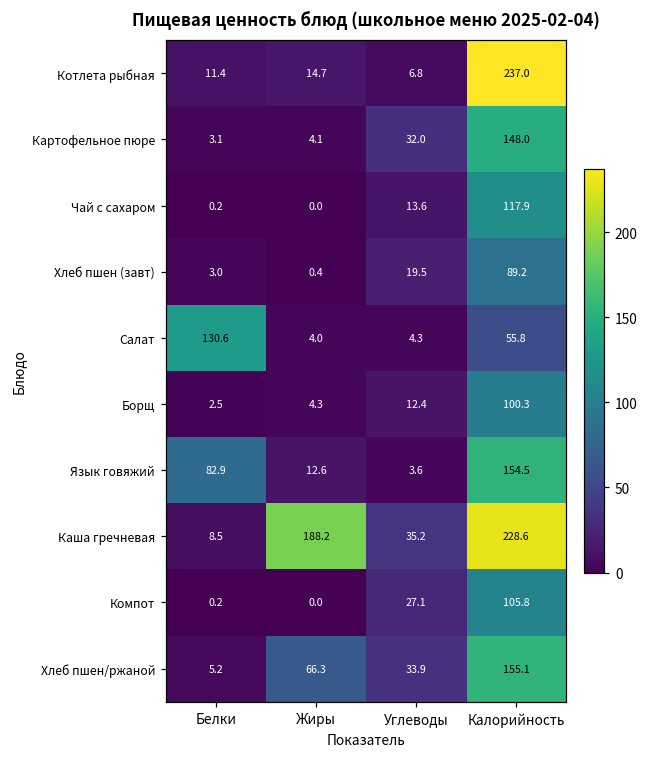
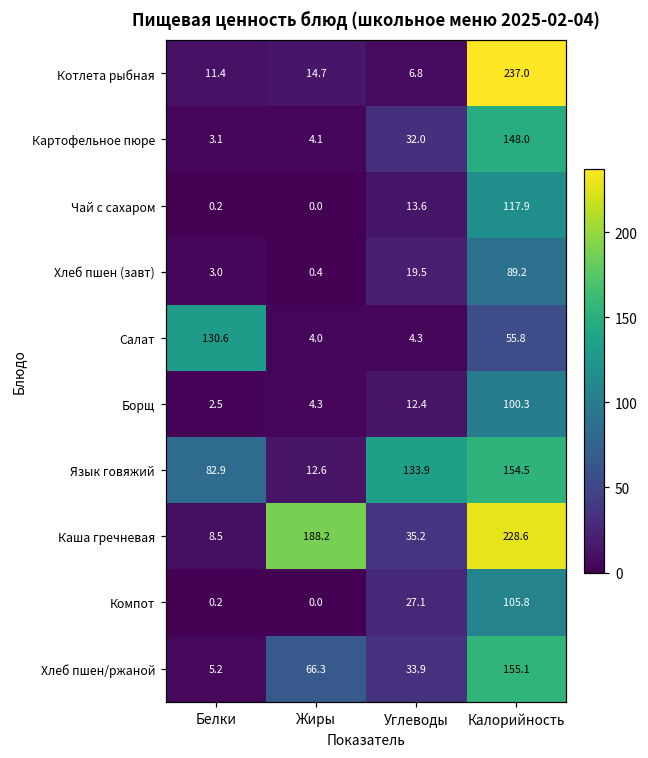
Язык говяжий, Углеводы: 3.6 -> 133.9
